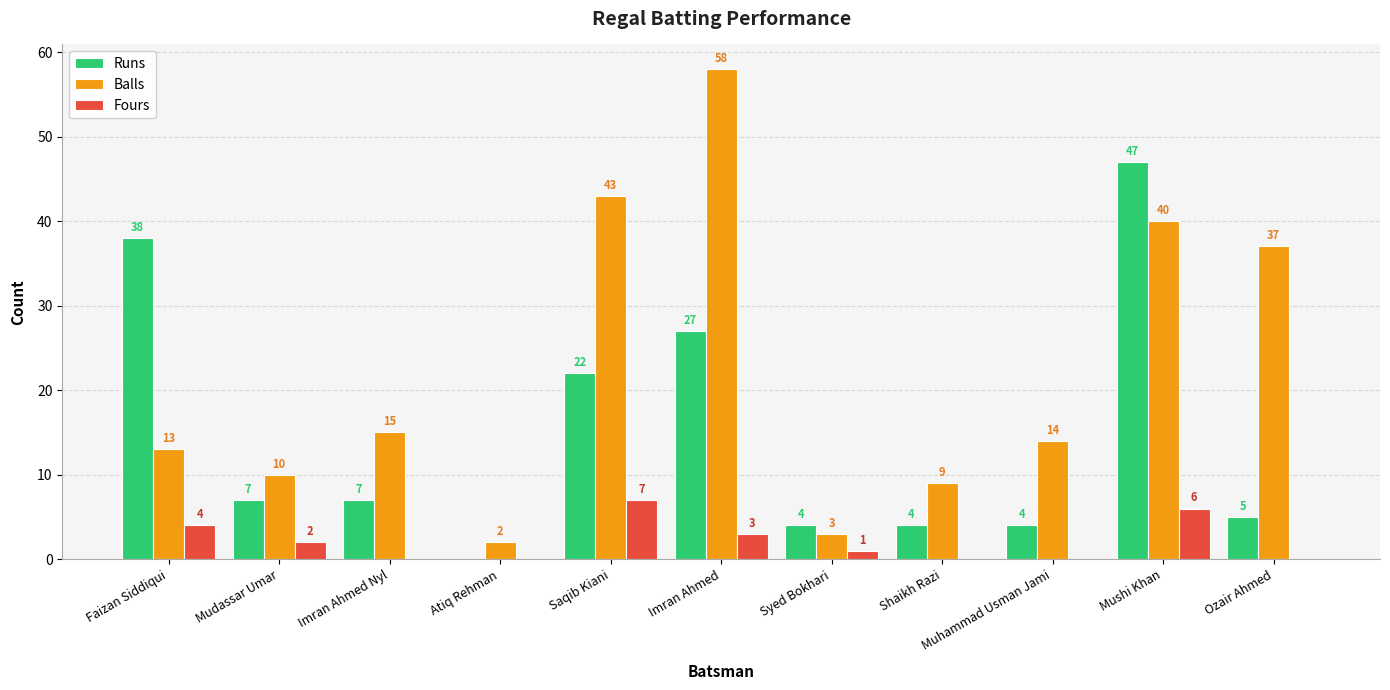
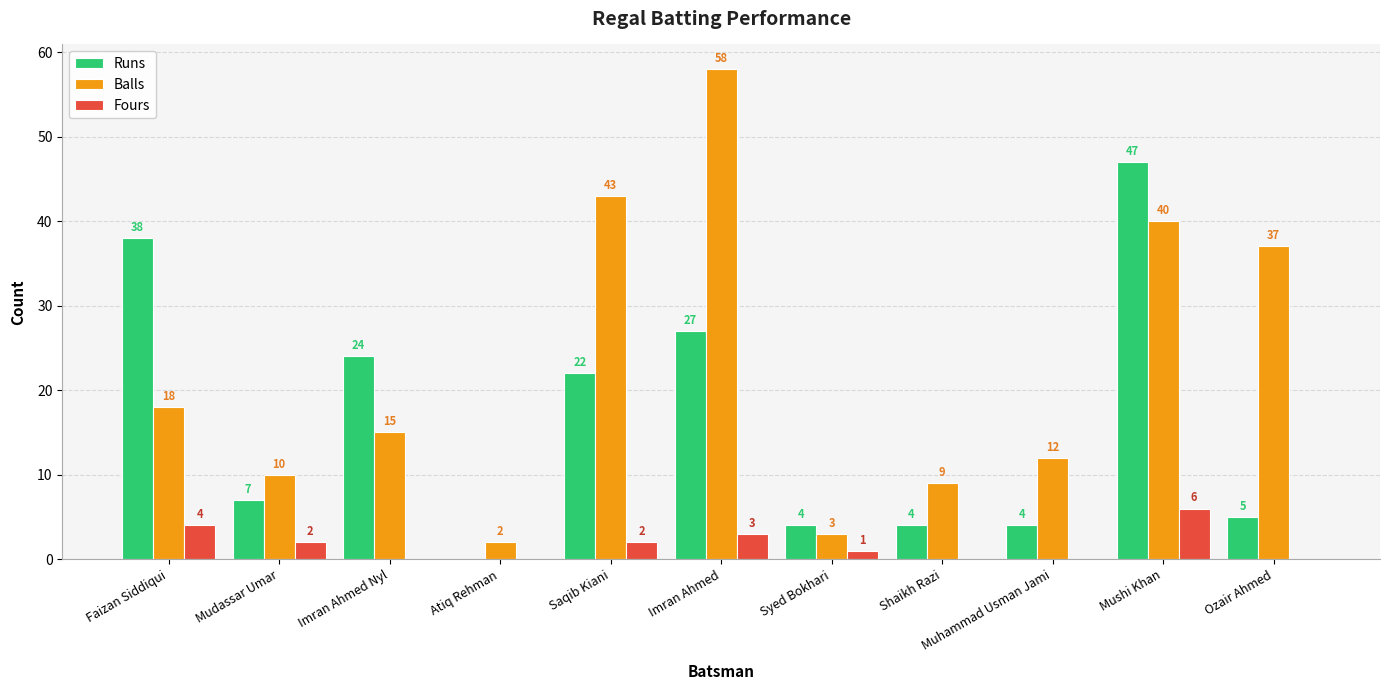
Balls, Faizan Siddiqui: 13 -> 18
Runs, Imran Ahmed Nyl: 7 -> 24
Fours, Saqib Kiani: 7 -> 2
Balls, Muhammad Usman Jami: 14 -> 12
